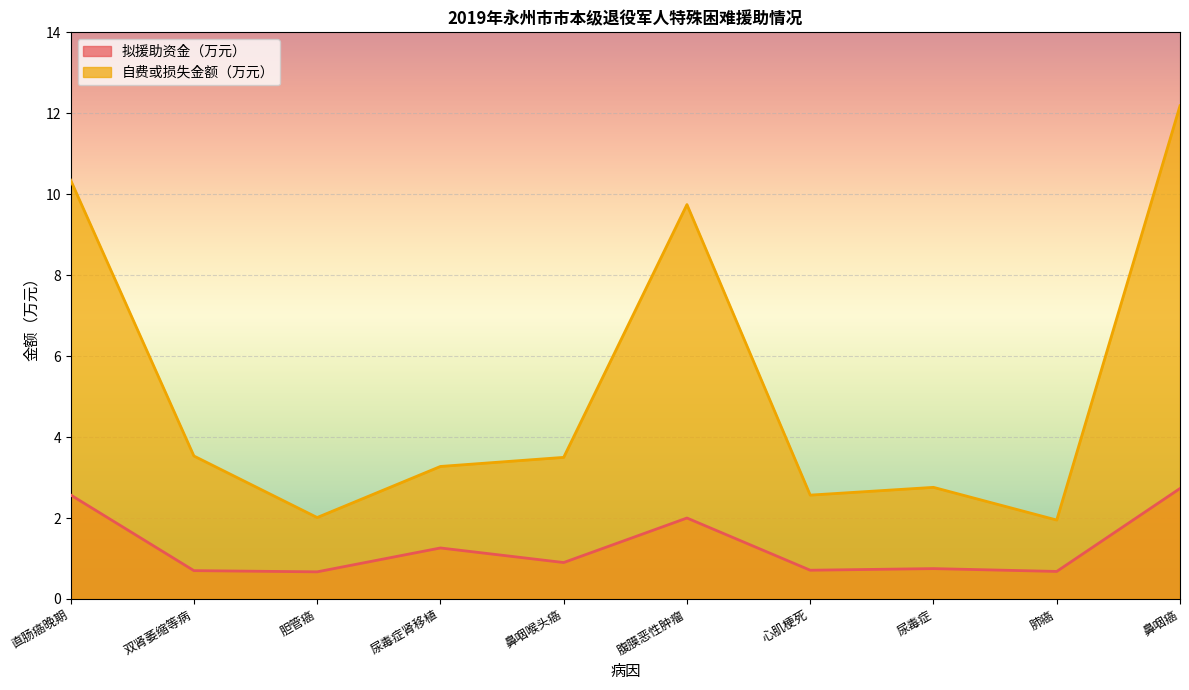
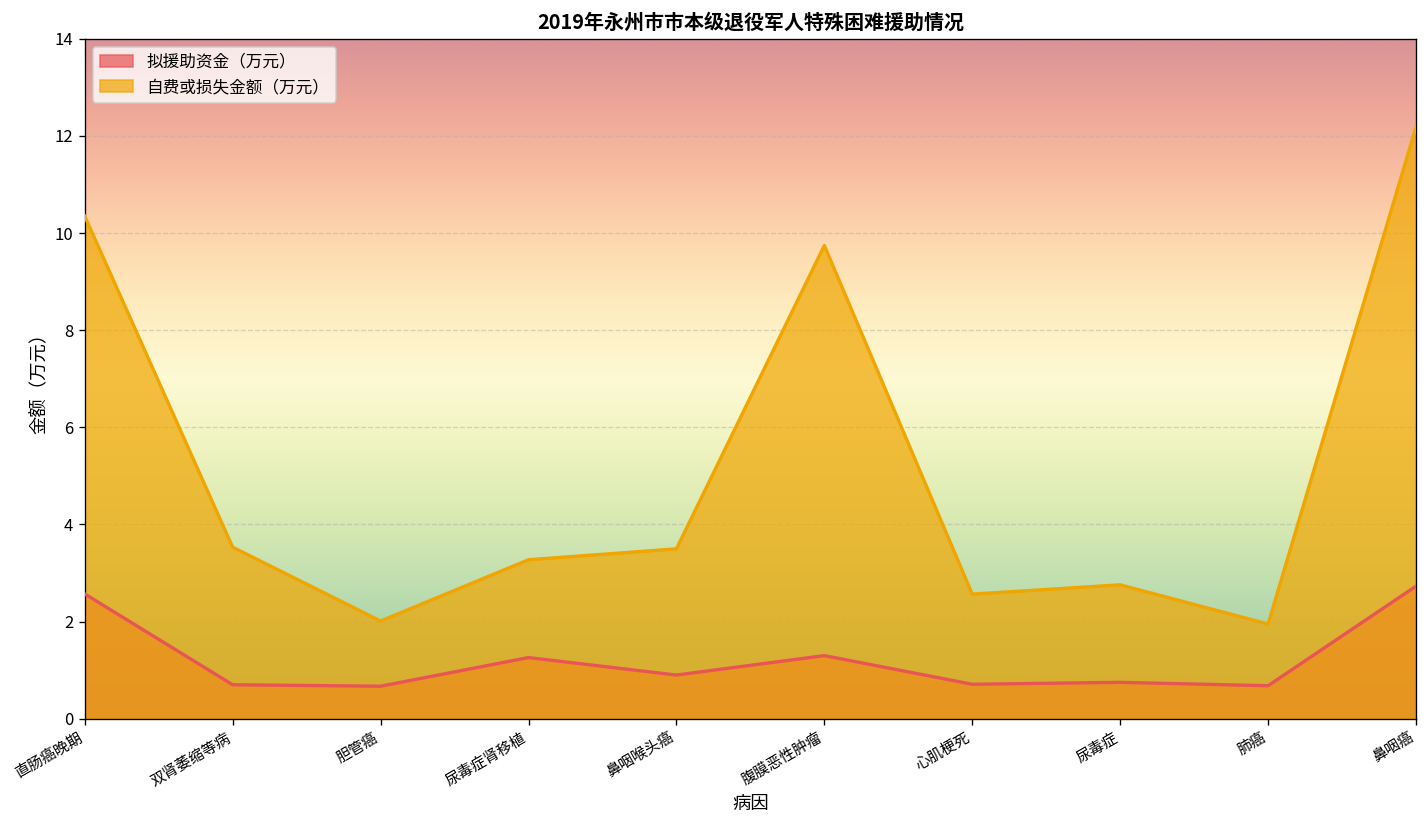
拟援助资金（万元）, 腹膜恶性肿瘤: 2.0 -> 1.3
